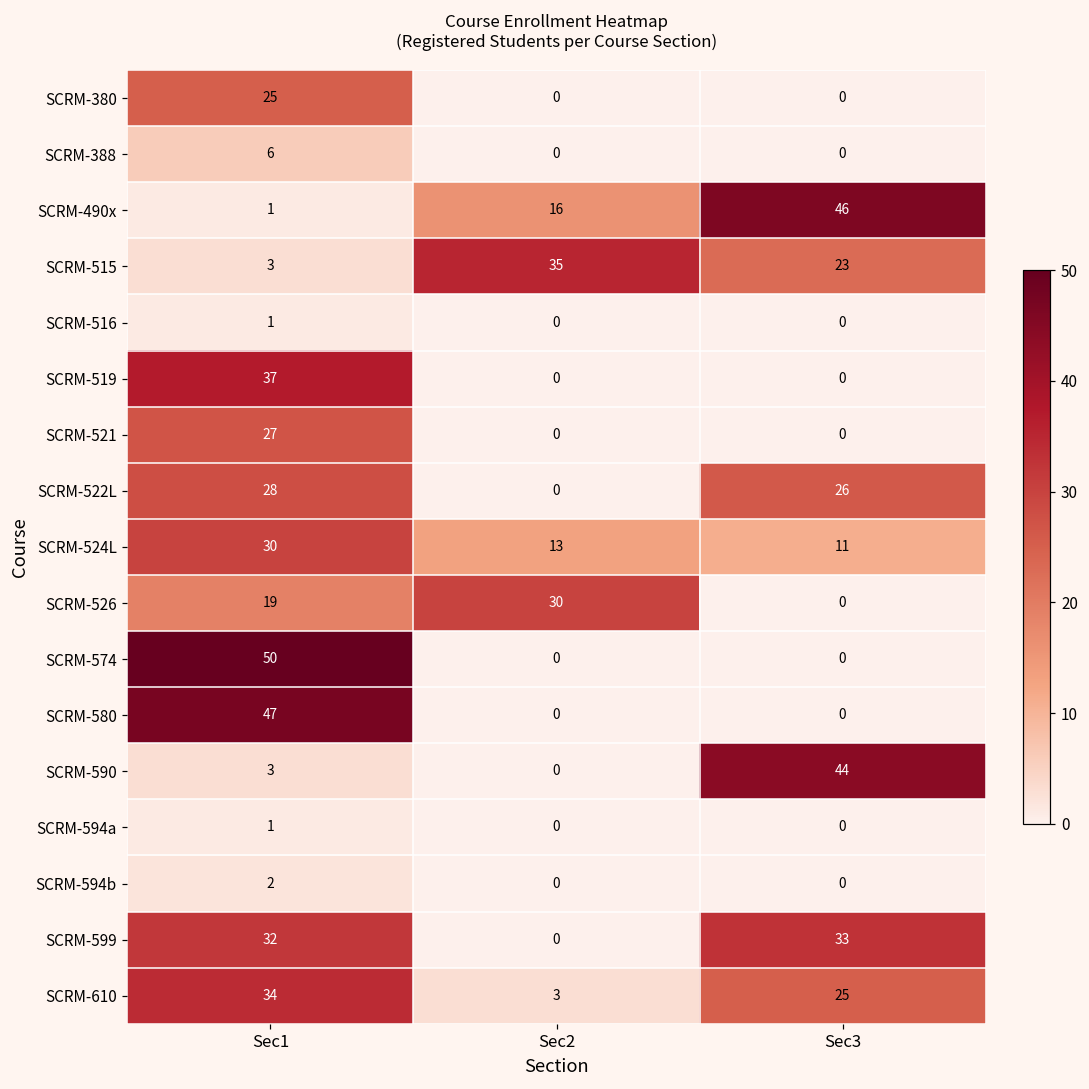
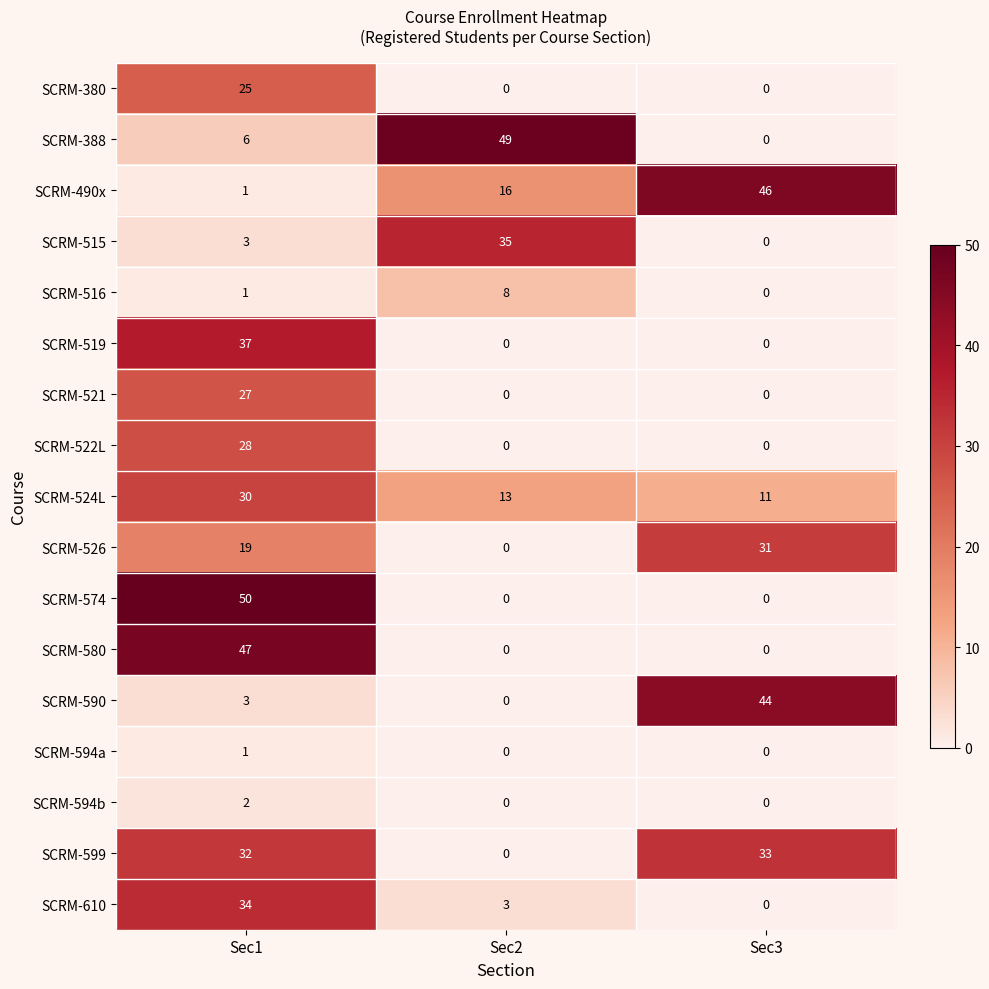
SCRM-388, Sec2: 0 -> 49
SCRM-515, Sec3: 23 -> 0
SCRM-516, Sec2: 0 -> 8
SCRM-522L, Sec3: 26 -> 0
SCRM-526, Sec2: 30 -> 0
SCRM-526, Sec3: 0 -> 31
SCRM-610, Sec3: 25 -> 0
